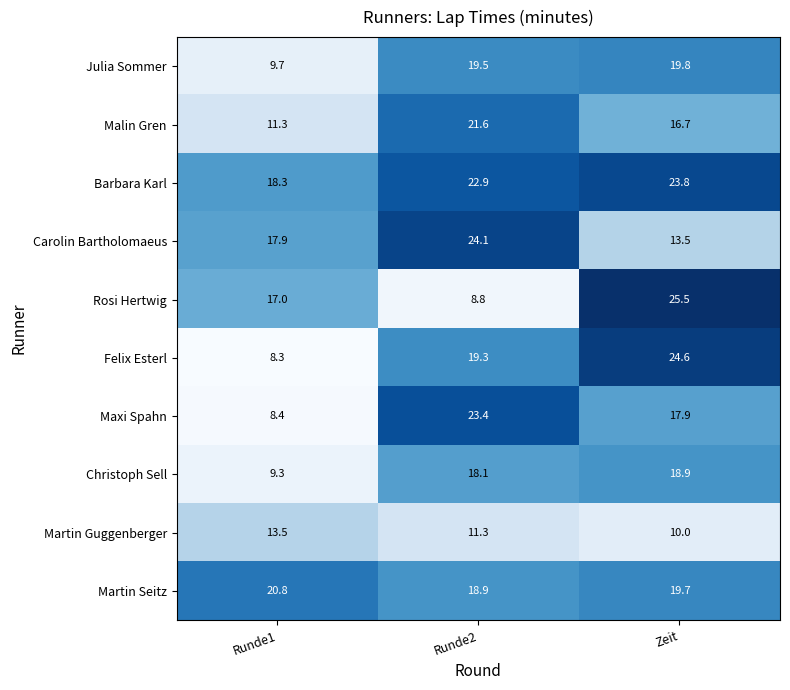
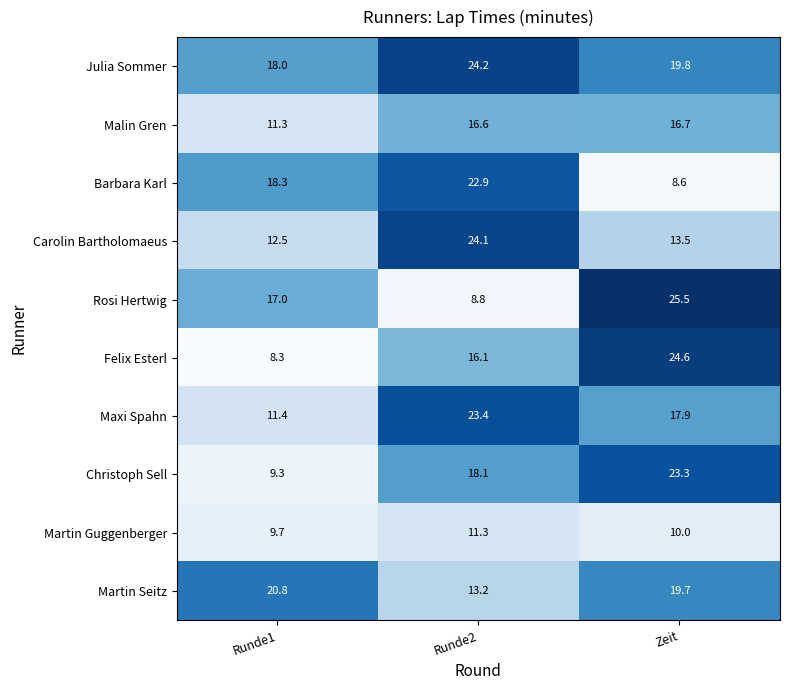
Julia Sommer, Runde1: 9.7 -> 18.0
Julia Sommer, Runde2: 19.5 -> 24.2
Malin Gren, Runde2: 21.6 -> 16.6
Barbara Karl, Zeit: 23.8 -> 8.6
Carolin Bartholomaeus, Runde1: 17.9 -> 12.5
Felix Esterl, Runde2: 19.3 -> 16.1
Maxi Spahn, Runde1: 8.4 -> 11.4
Christoph Sell, Zeit: 18.9 -> 23.3
Martin Guggenberger, Runde1: 13.5 -> 9.7
Martin Seitz, Runde2: 18.9 -> 13.2
